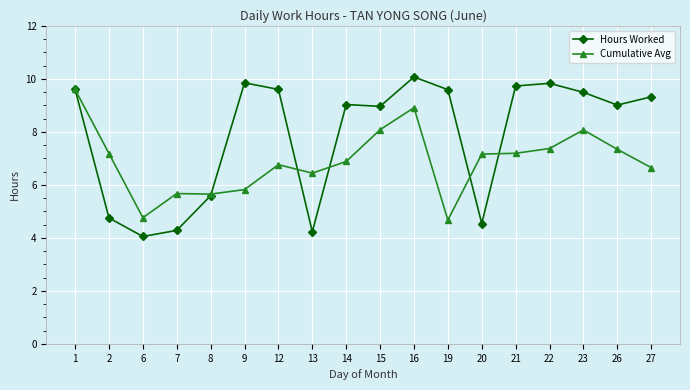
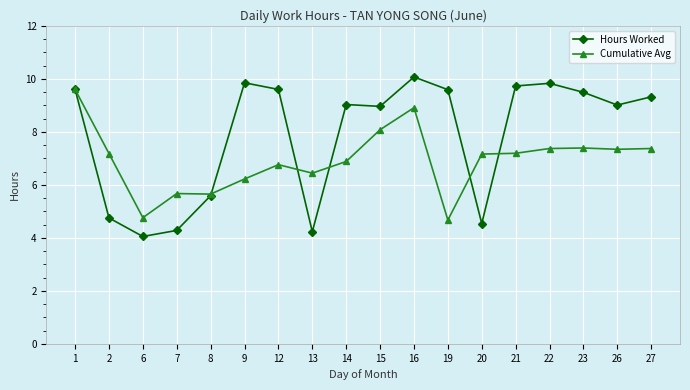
Cumulative Avg, 9: 5.8 -> 6.2
Cumulative Avg, 23: 8.1 -> 7.4
Cumulative Avg, 27: 6.7 -> 7.4
